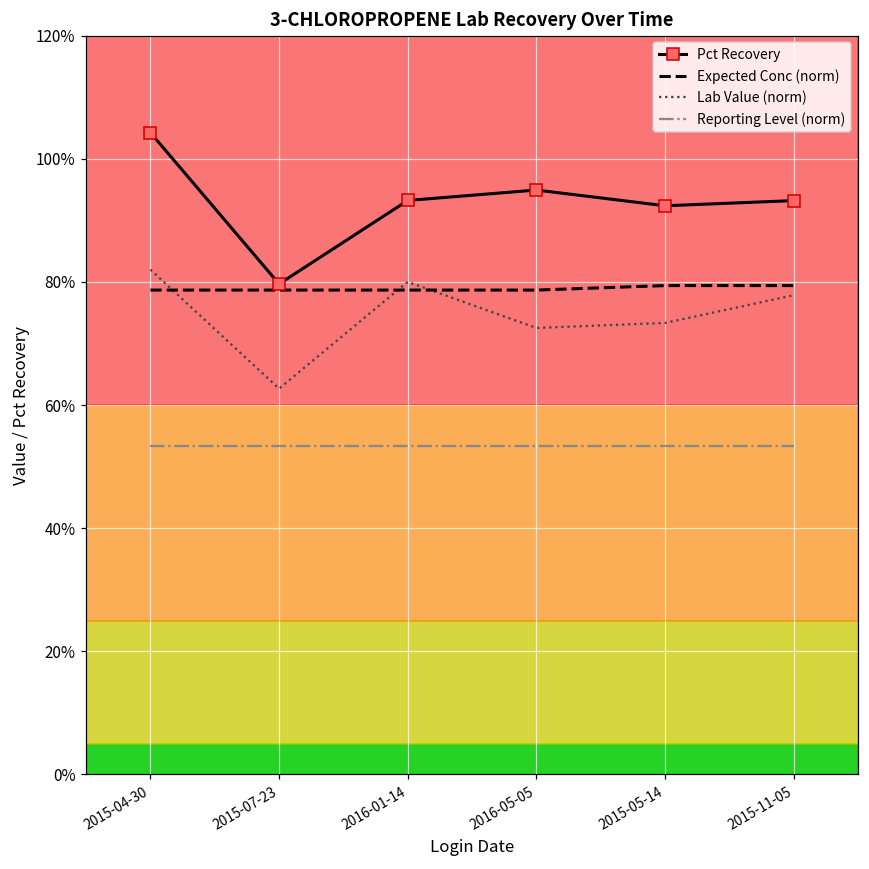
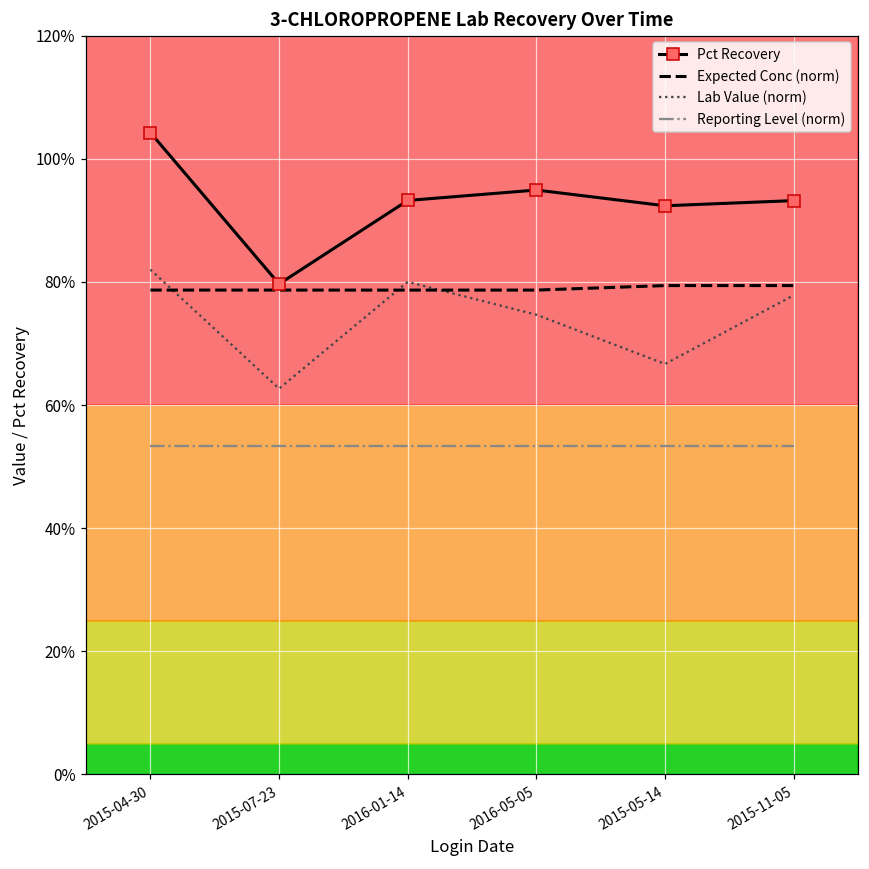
Lab Value (norm), 2016-05-05: 73% -> 75%
Lab Value (norm), 2015-05-14: 73% -> 67%
